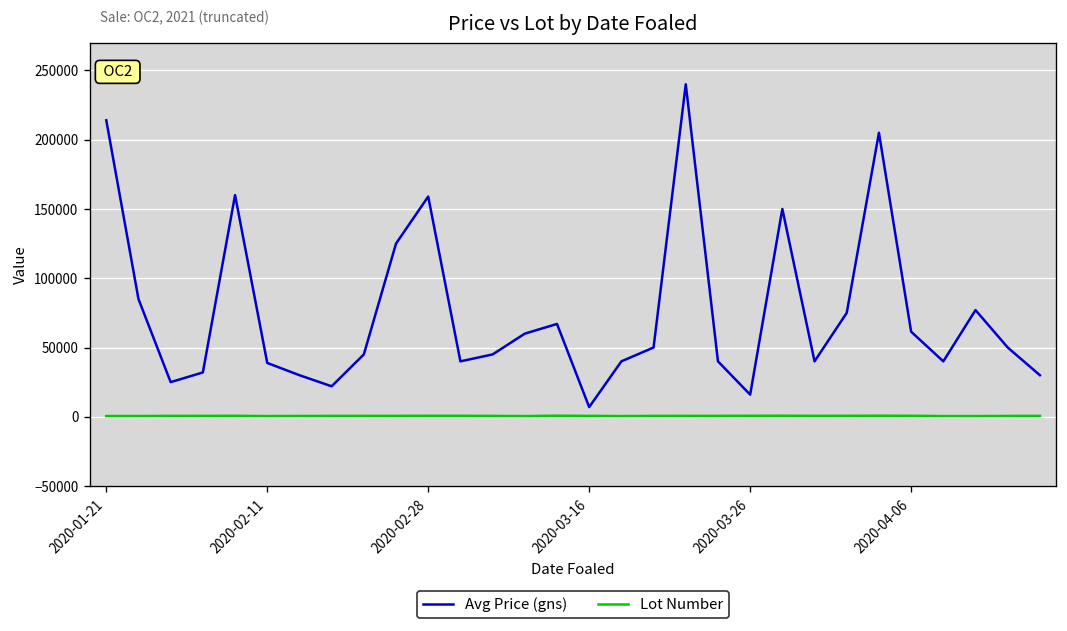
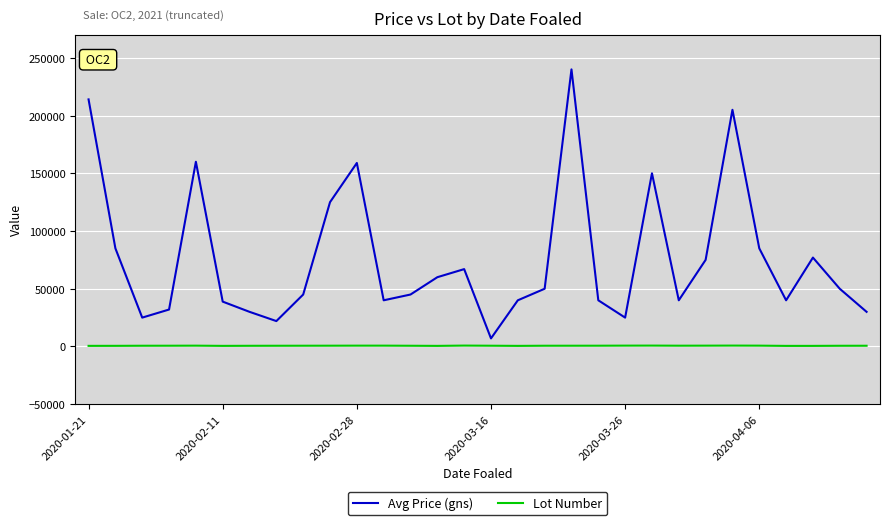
Avg Price (gns), 2020-03-26: 16000 -> 25000
Avg Price (gns), 2020-04-06: 61000 -> 85000
